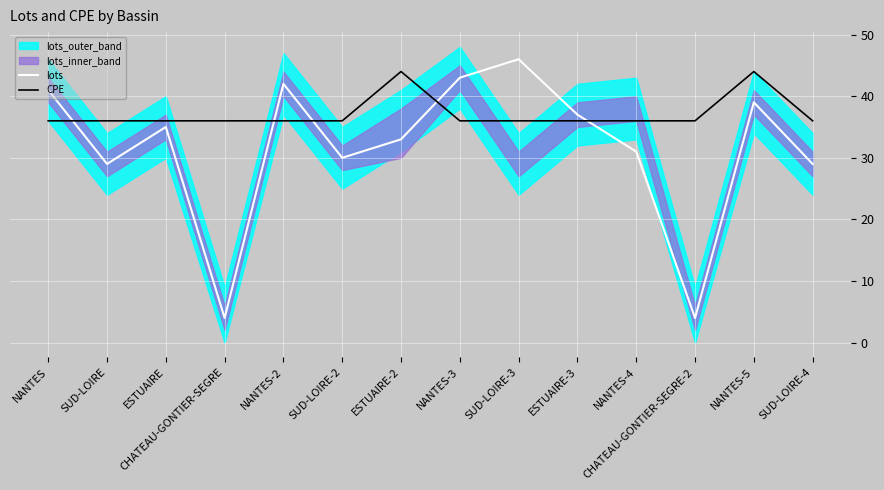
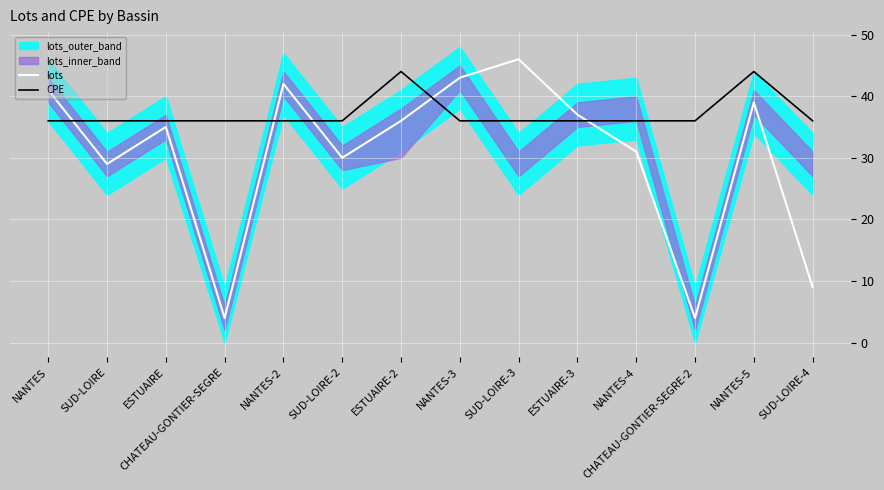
lots, ESTUAIRE-2: 33 -> 36
lots, SUD-LOIRE-4: 29 -> 9
